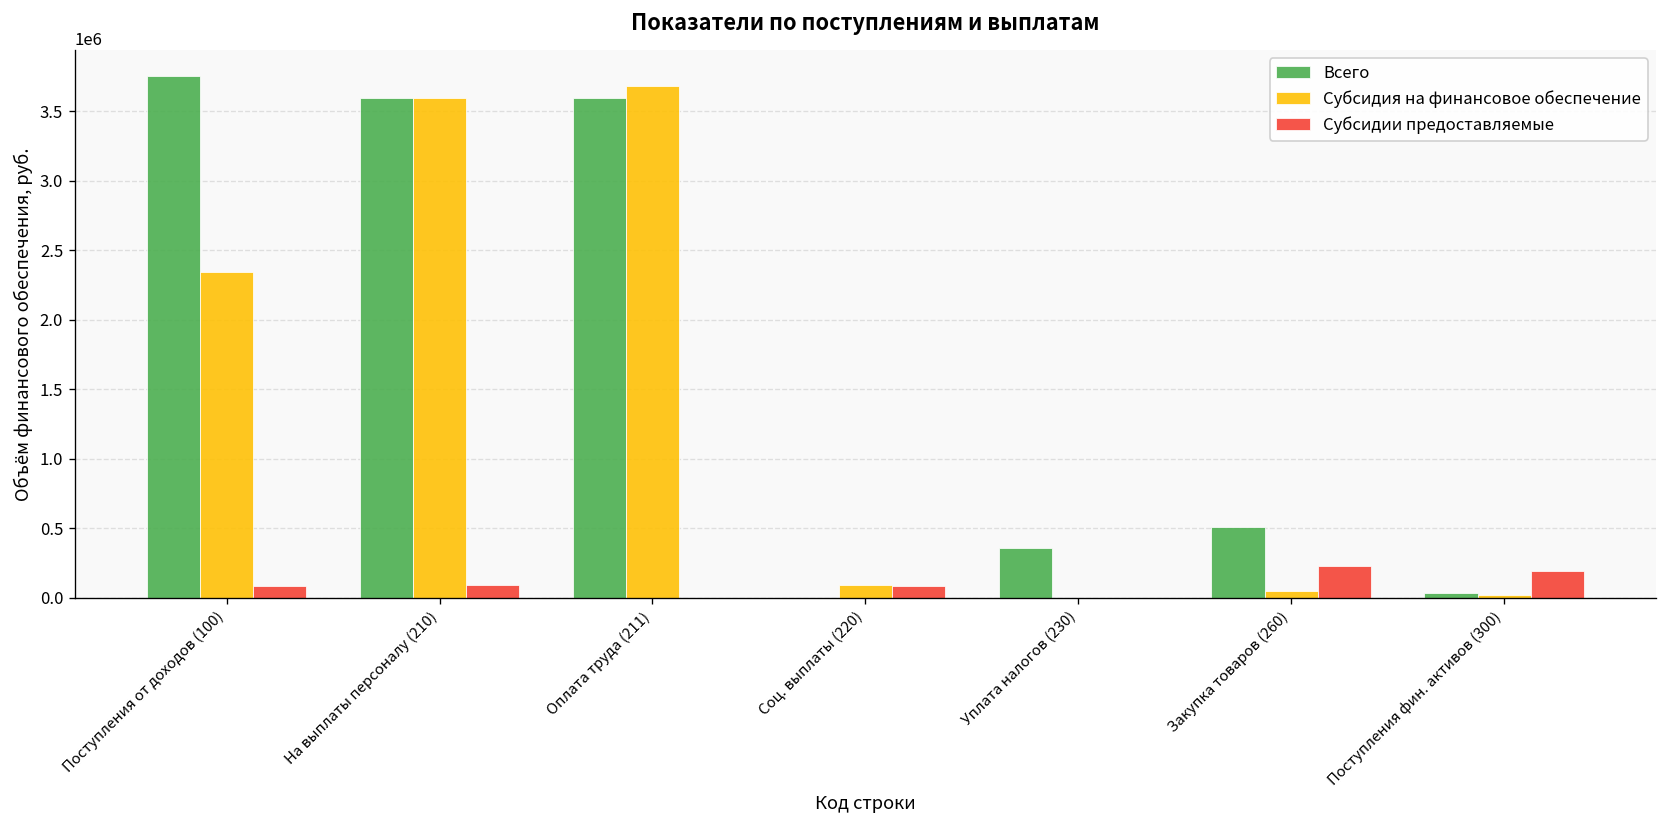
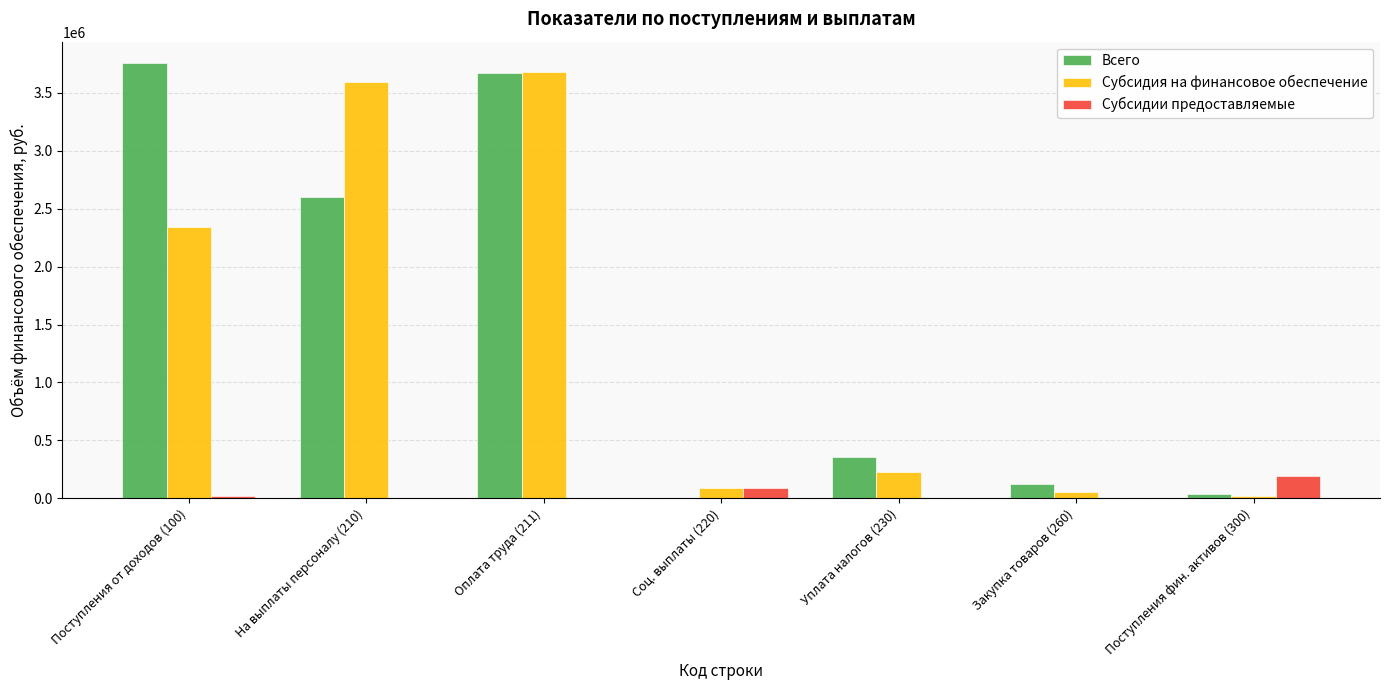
Субсидии предоставляемые, Поступления от доходов (100): 90000 -> 20000
Всего, На выплаты персоналу (210): 3600000 -> 2600000
Субсидии предоставляемые, На выплаты персоналу (210): 100000 -> 0
Всего, Оплата труда (211): 3600000 -> 3670000
Субсидия на финансовое обеспечение, Уплата налогов (230): 0 -> 220000
Всего, Закупка товаров (260): 510000 -> 130000
Субсидии предоставляемые, Закупка товаров (260): 230000 -> 0
